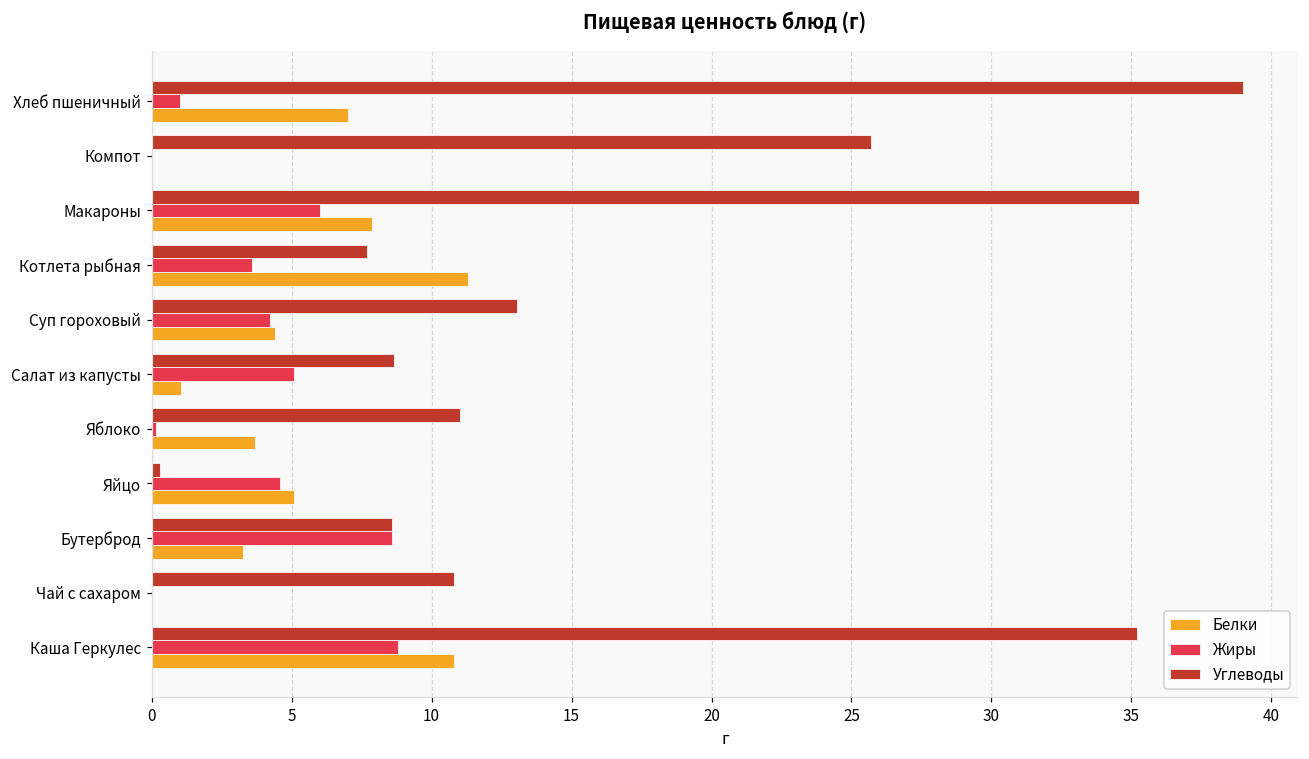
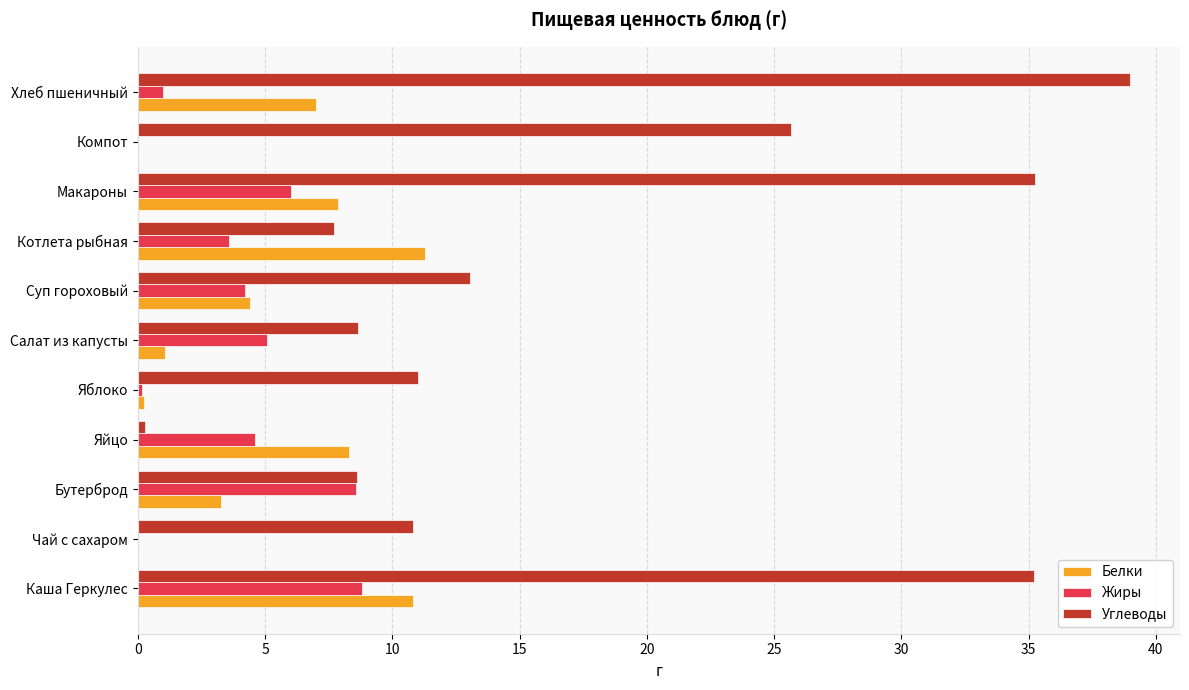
Белки, Яблоко: 3.7 -> 0.3
Белки, Яйцо: 5.1 -> 8.3
